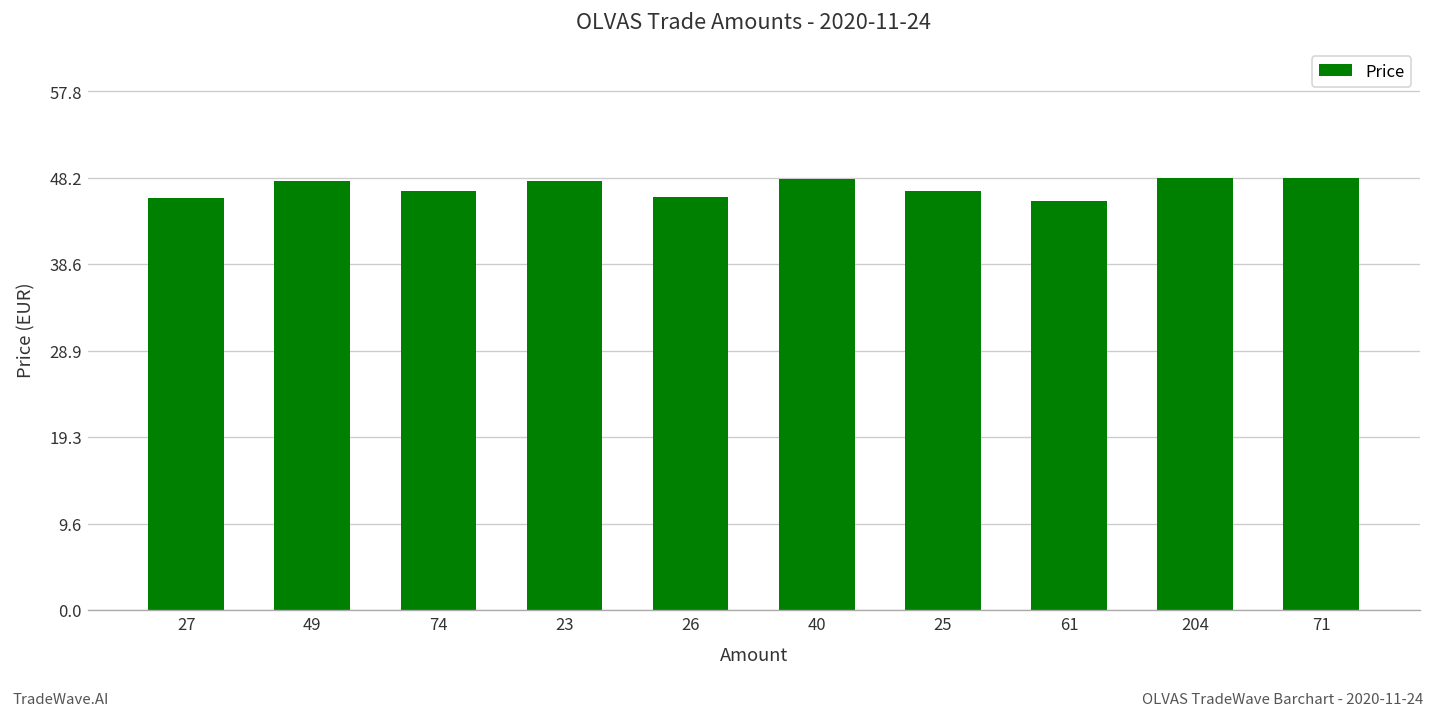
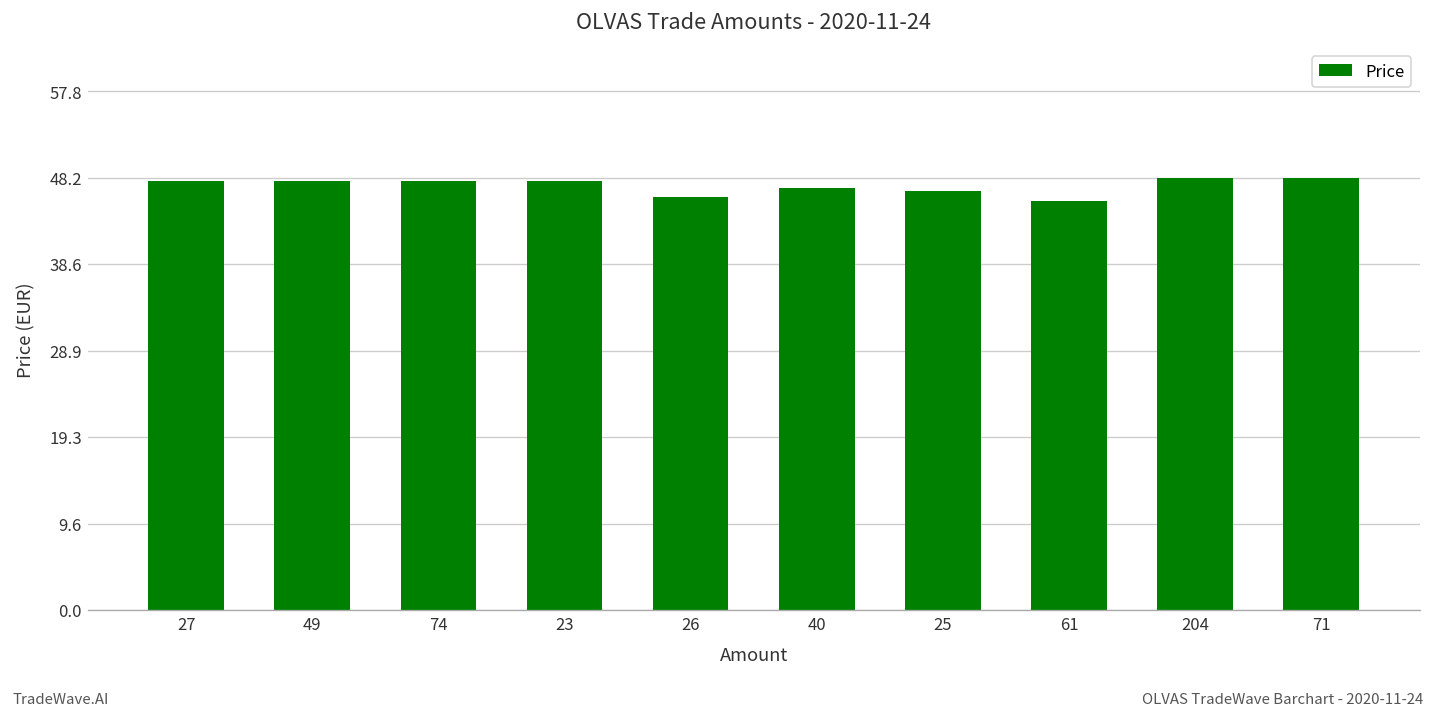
27: 46 -> 48
74: 47 -> 48
40: 48 -> 47
